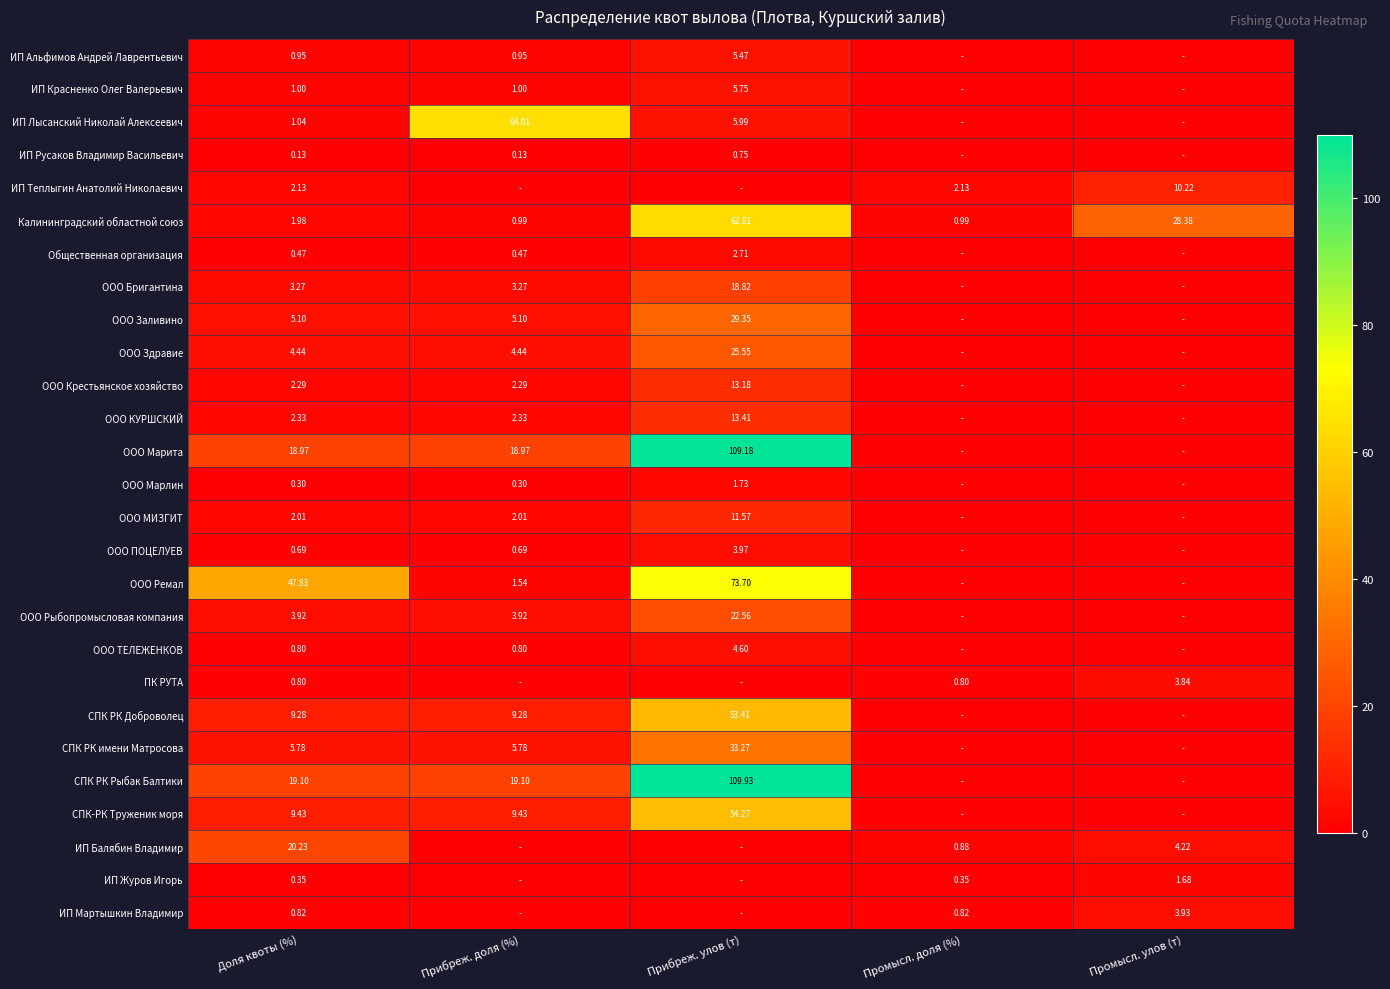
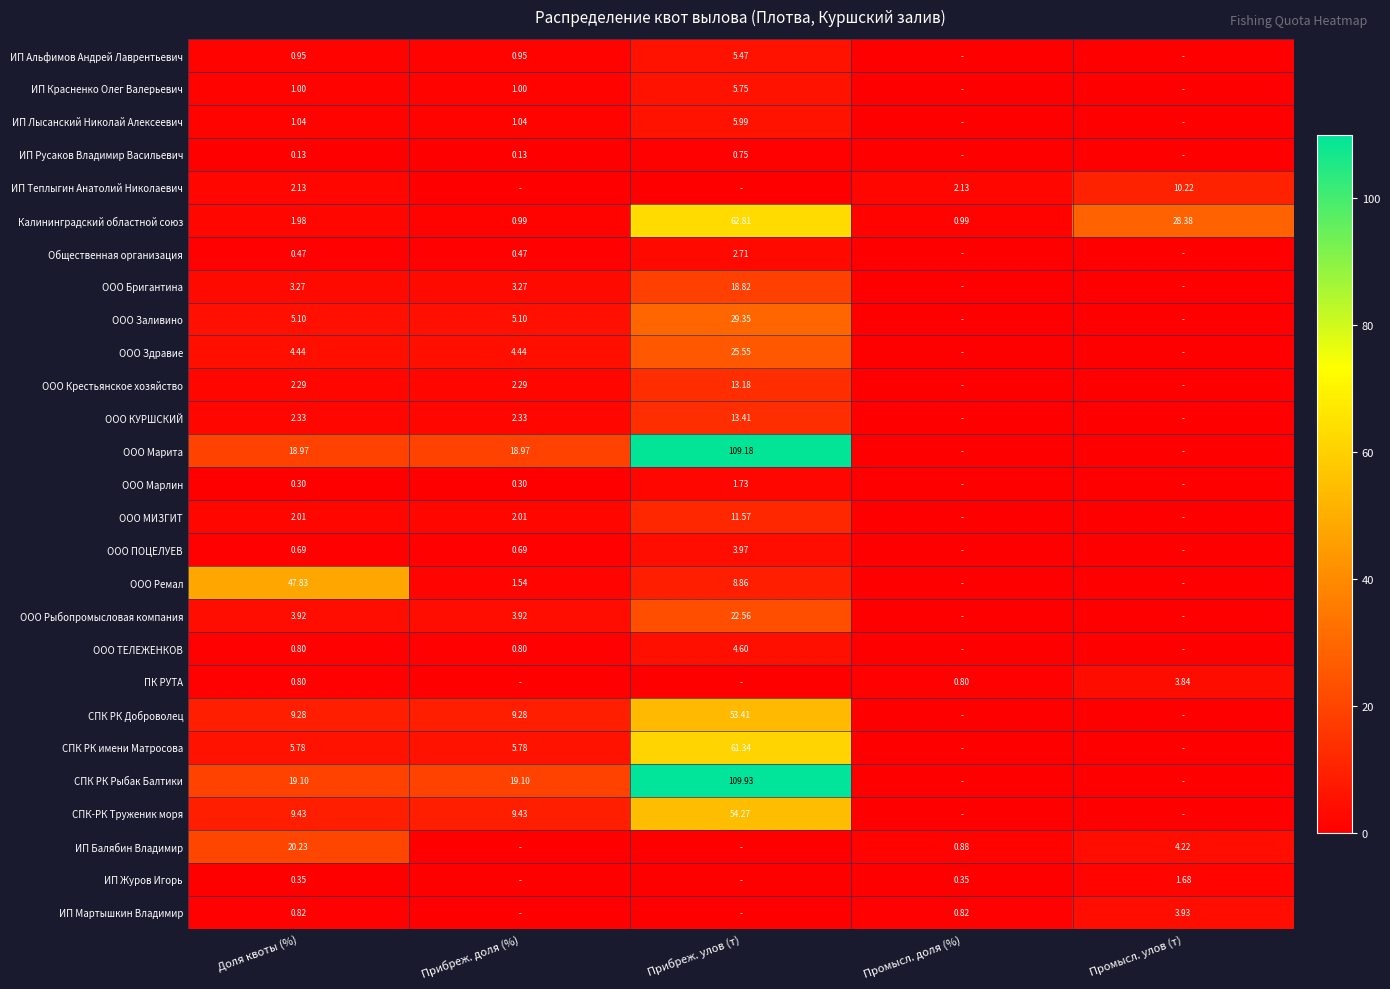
ИП Лысанский Николай Алексеевич, Прибреж. доля (%): 64.01 -> 1.04
ООО Ремал, Прибреж. улов (т): 73.70 -> 8.86
СПК РК имени Матросова, Прибреж. улов (т): 33.27 -> 61.34
